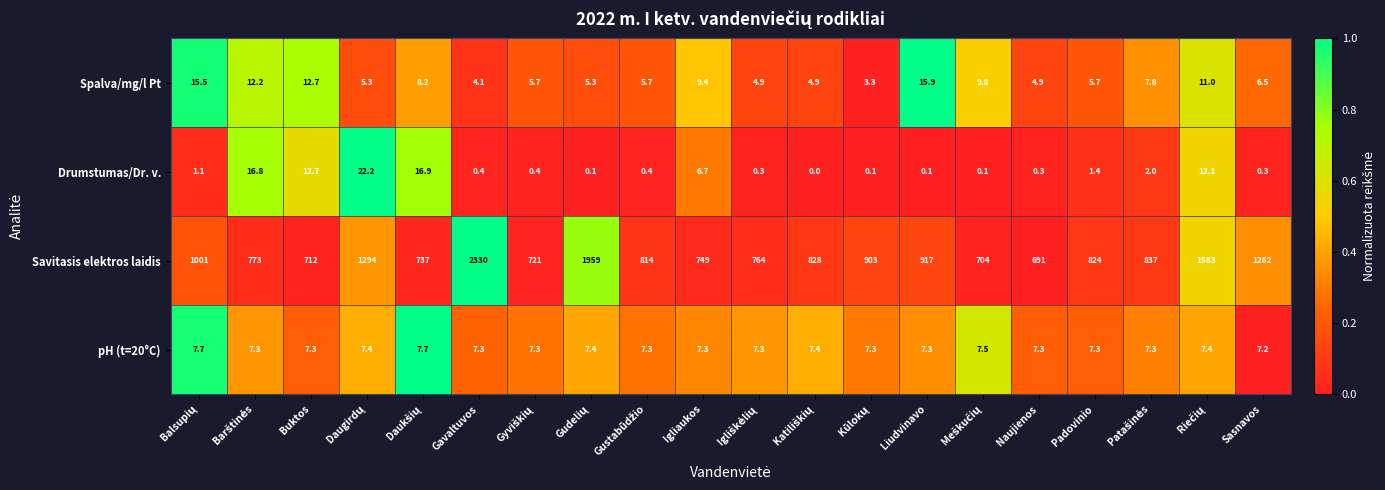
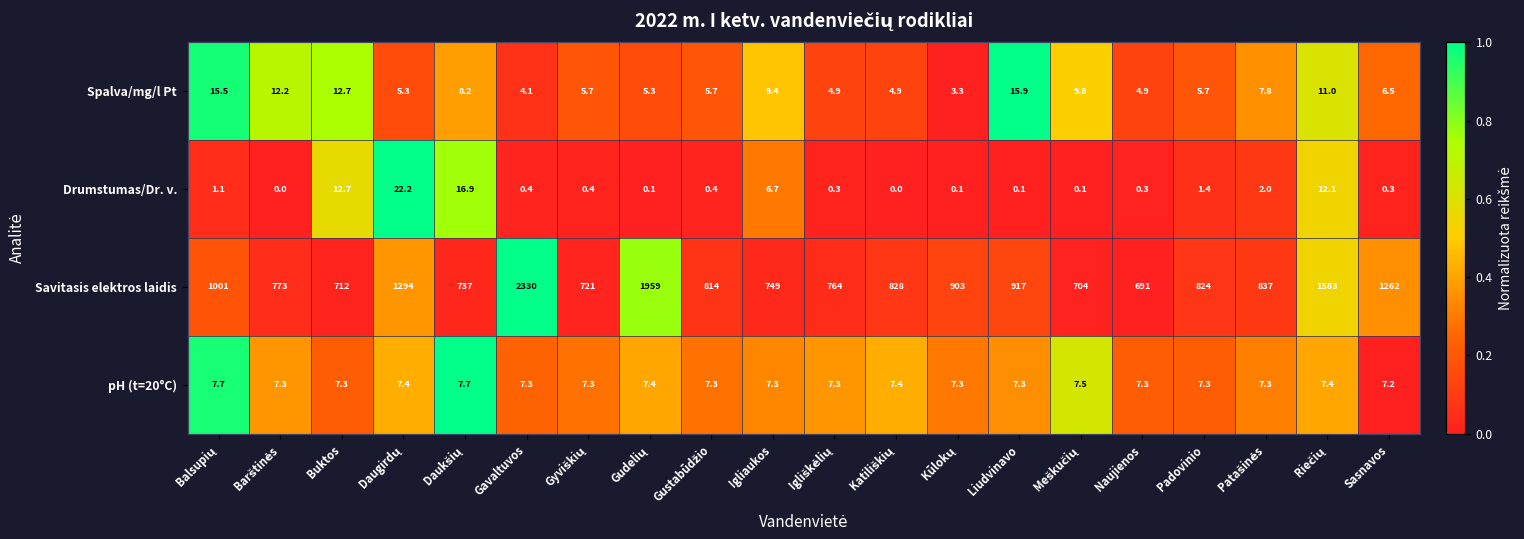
Drumstumas/Dr. v., Barštinės: 16.8 -> 0.0
